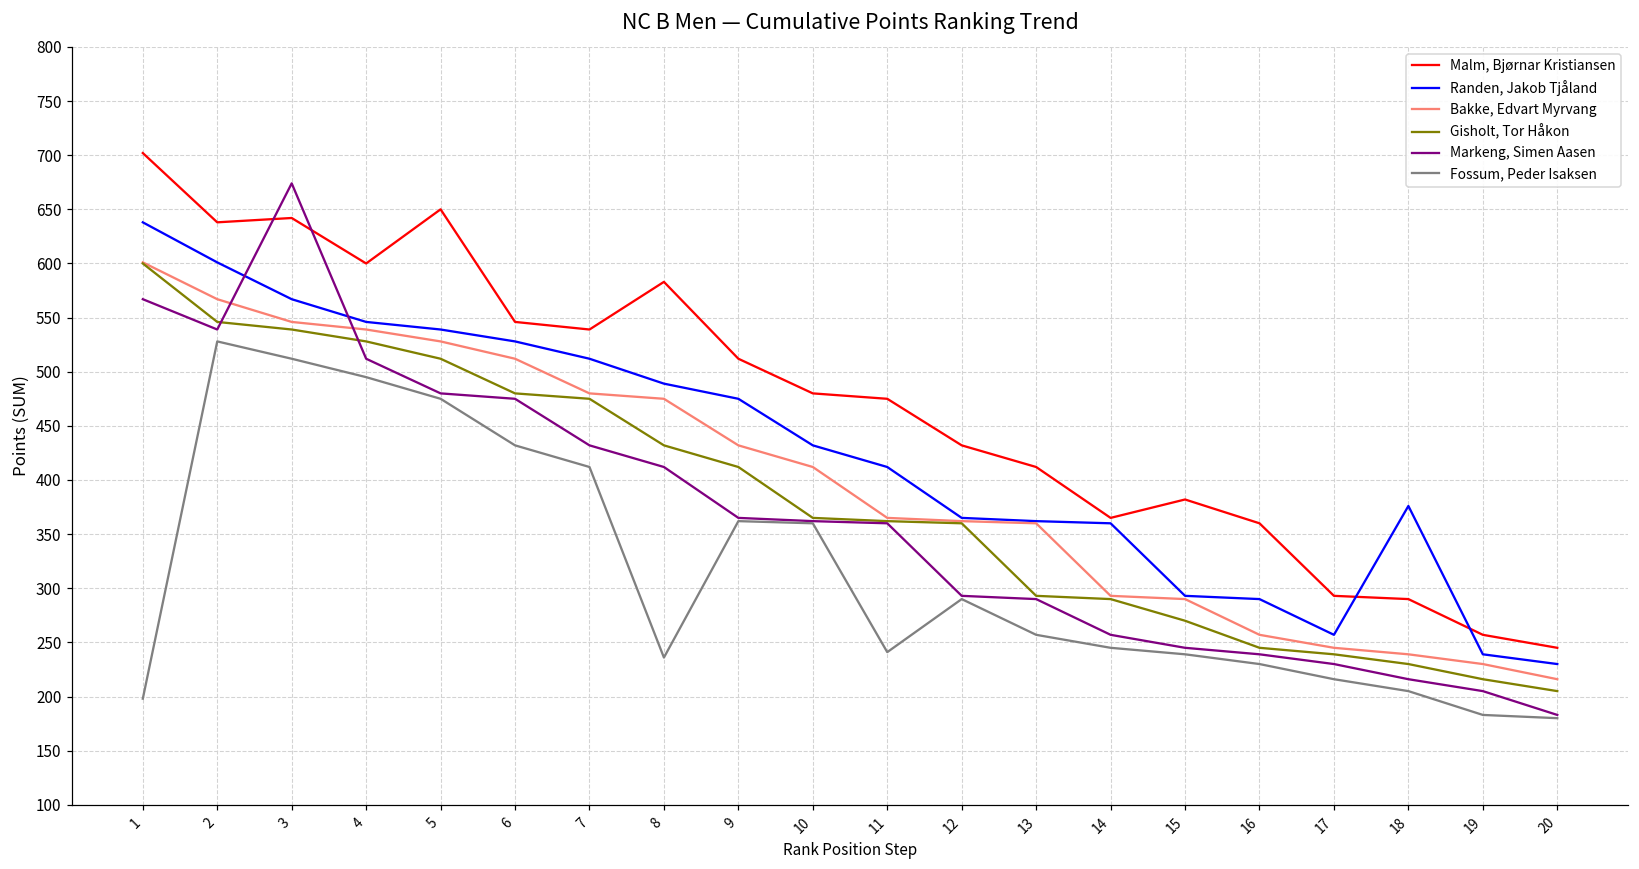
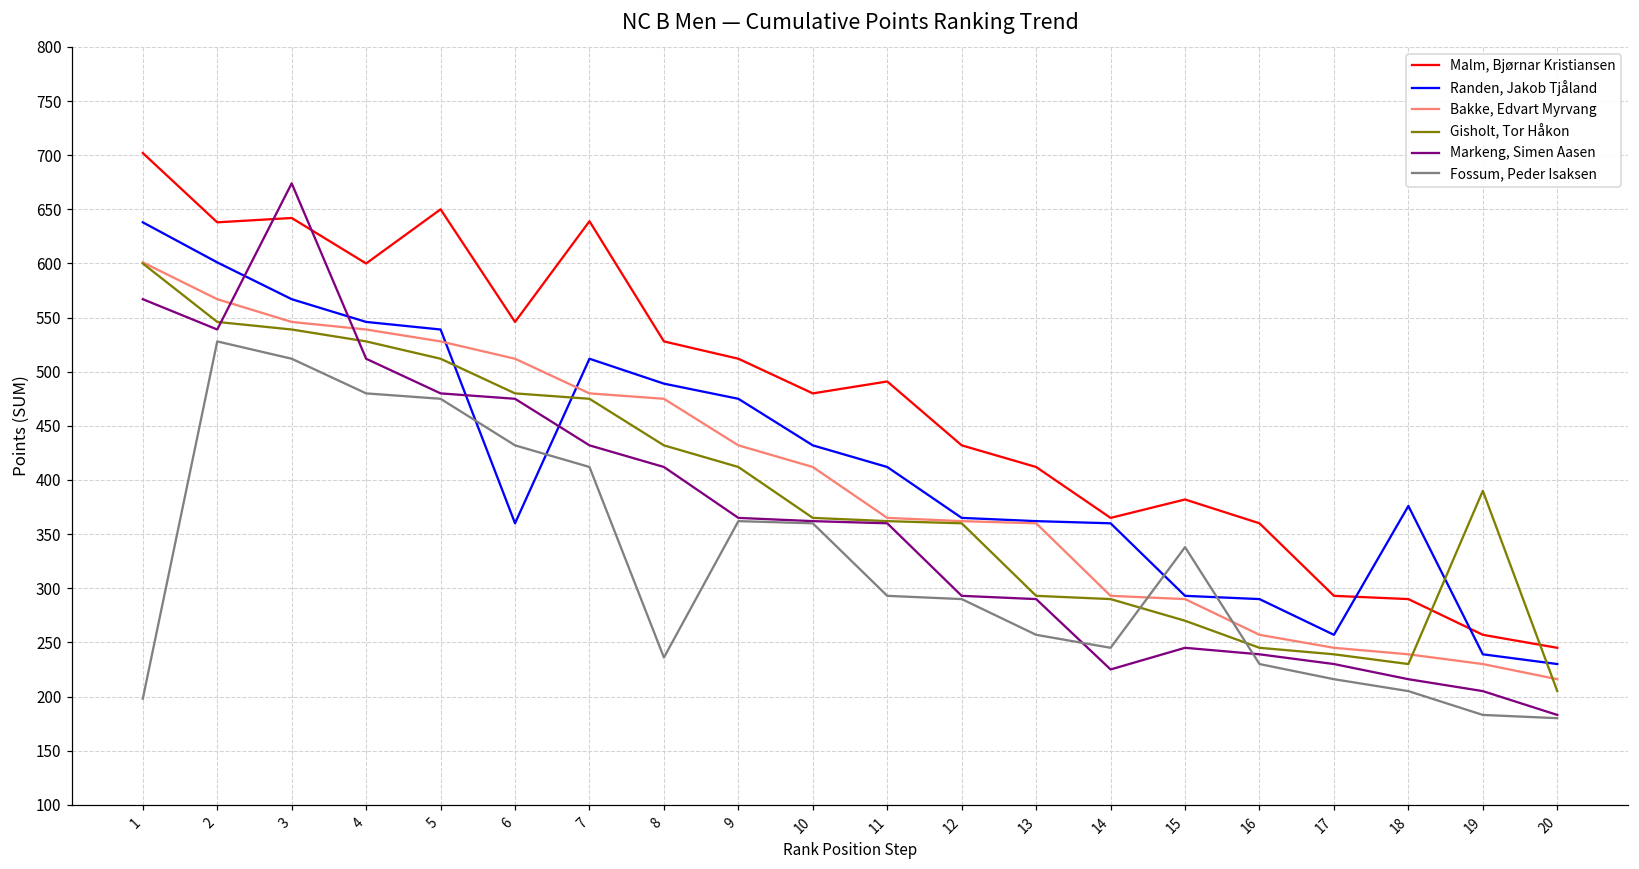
Fossum, Peder Isaksen, 4: 500 -> 480
Randen, Jakob Tjåland, 6: 530 -> 360
Malm, Bjørnar Kristiansen, 7: 540 -> 640
Malm, Bjørnar Kristiansen, 8: 580 -> 530
Malm, Bjørnar Kristiansen, 11: 480 -> 490
Fossum, Peder Isaksen, 11: 240 -> 290
Markeng, Simen Aasen, 14: 260 -> 230
Fossum, Peder Isaksen, 15: 240 -> 340
Gisholt, Tor Håkon, 19: 220 -> 390
